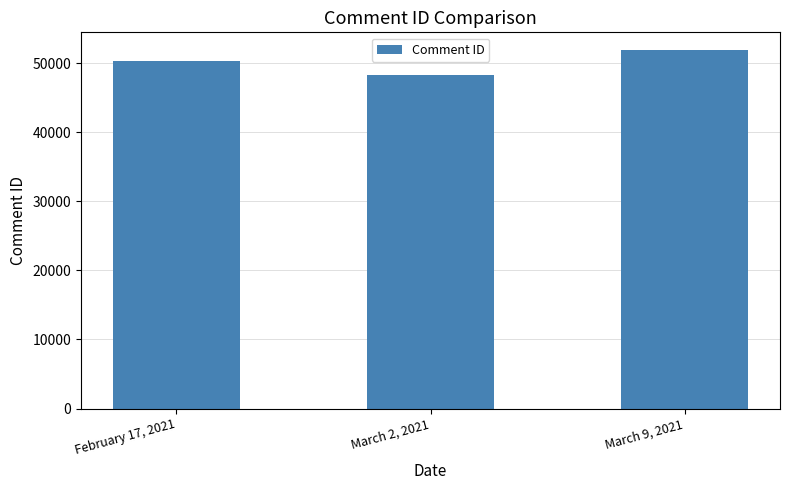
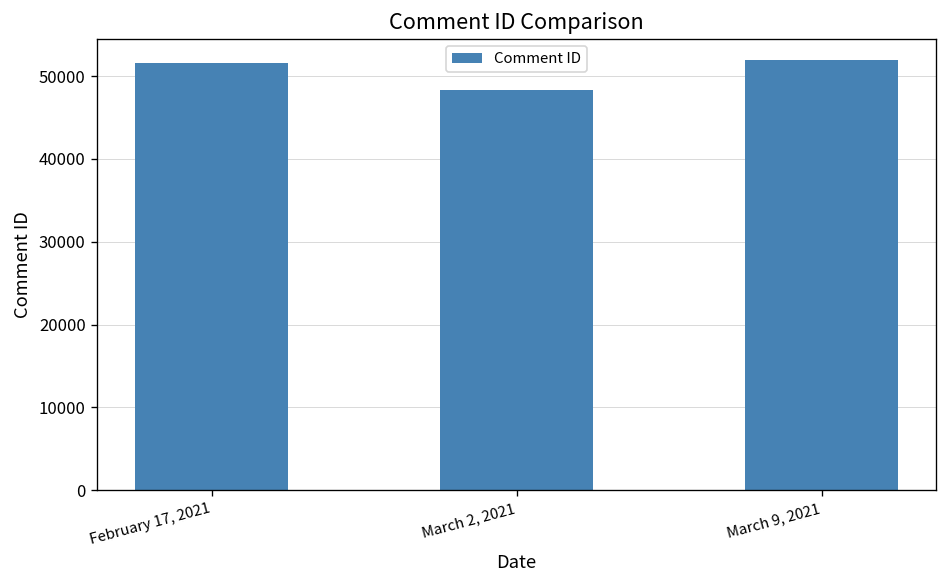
February 17, 2021: 50000 -> 52000
